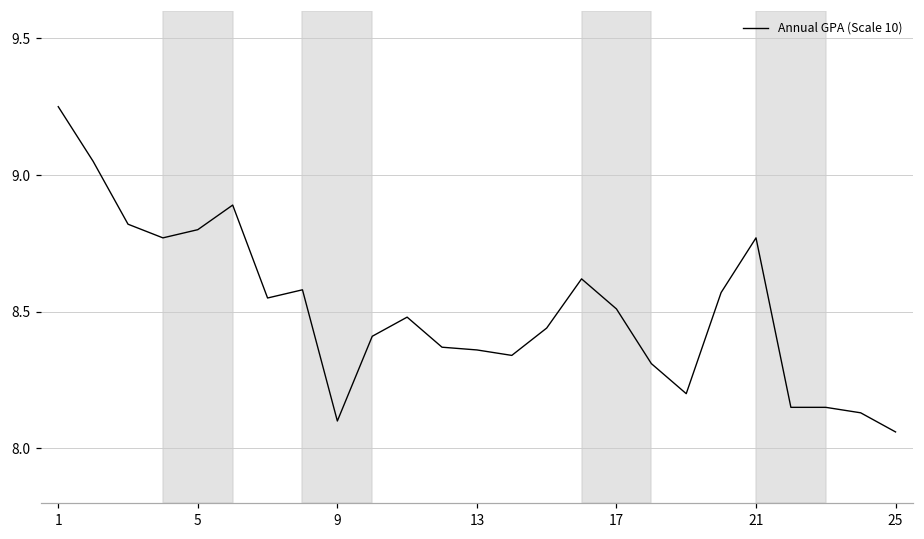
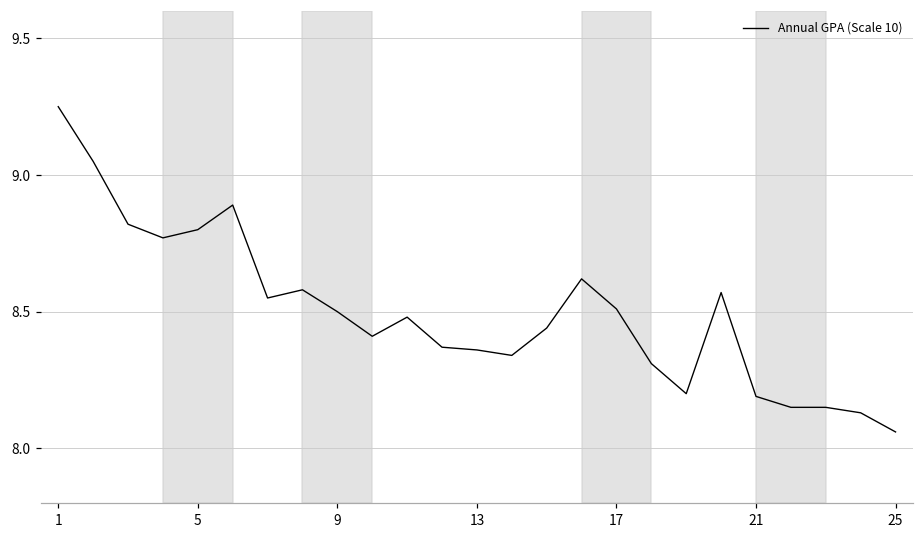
9: 8.1 -> 8.5
21: 8.77 -> 8.19
